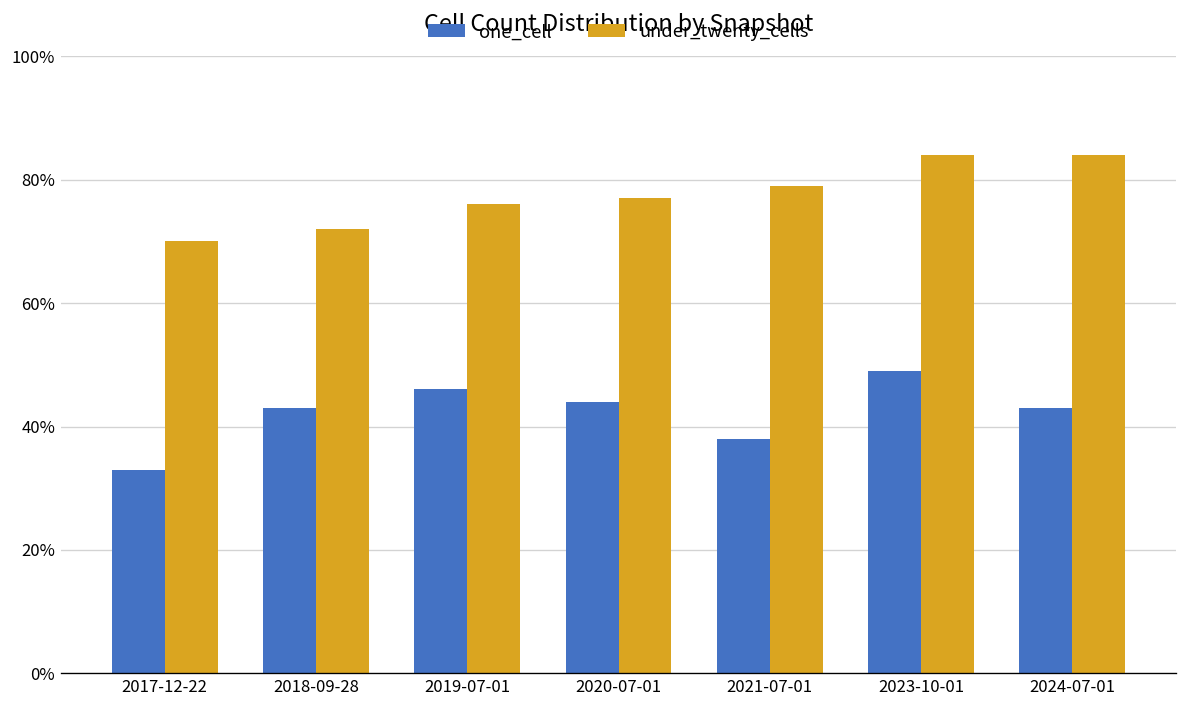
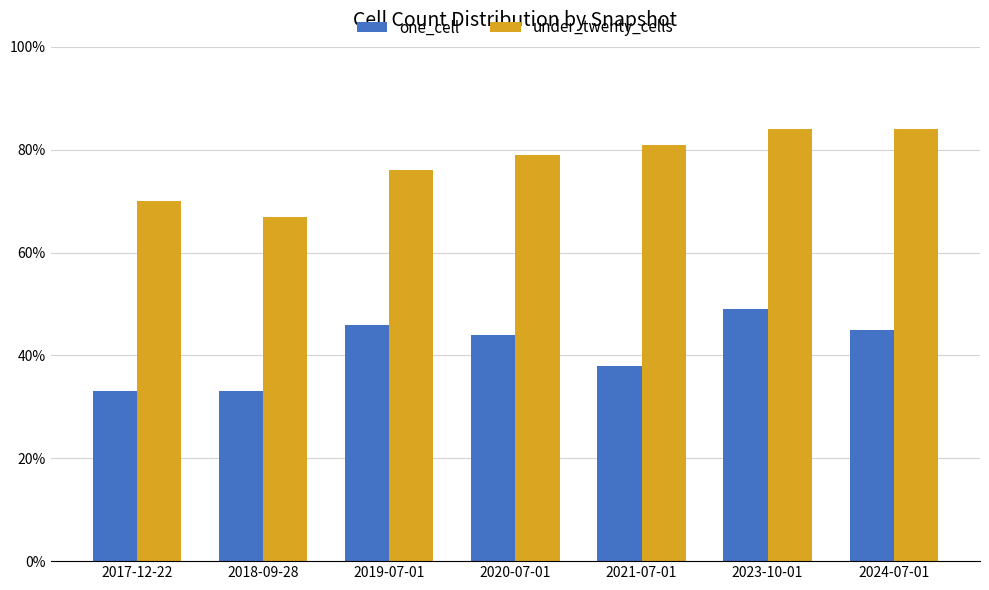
one_cell, 2018-09-28: 43% -> 33%
under_twenty_cells, 2018-09-28: 72% -> 67%
under_twenty_cells, 2020-07-01: 77% -> 79%
under_twenty_cells, 2021-07-01: 79% -> 81%
one_cell, 2024-07-01: 43% -> 45%
